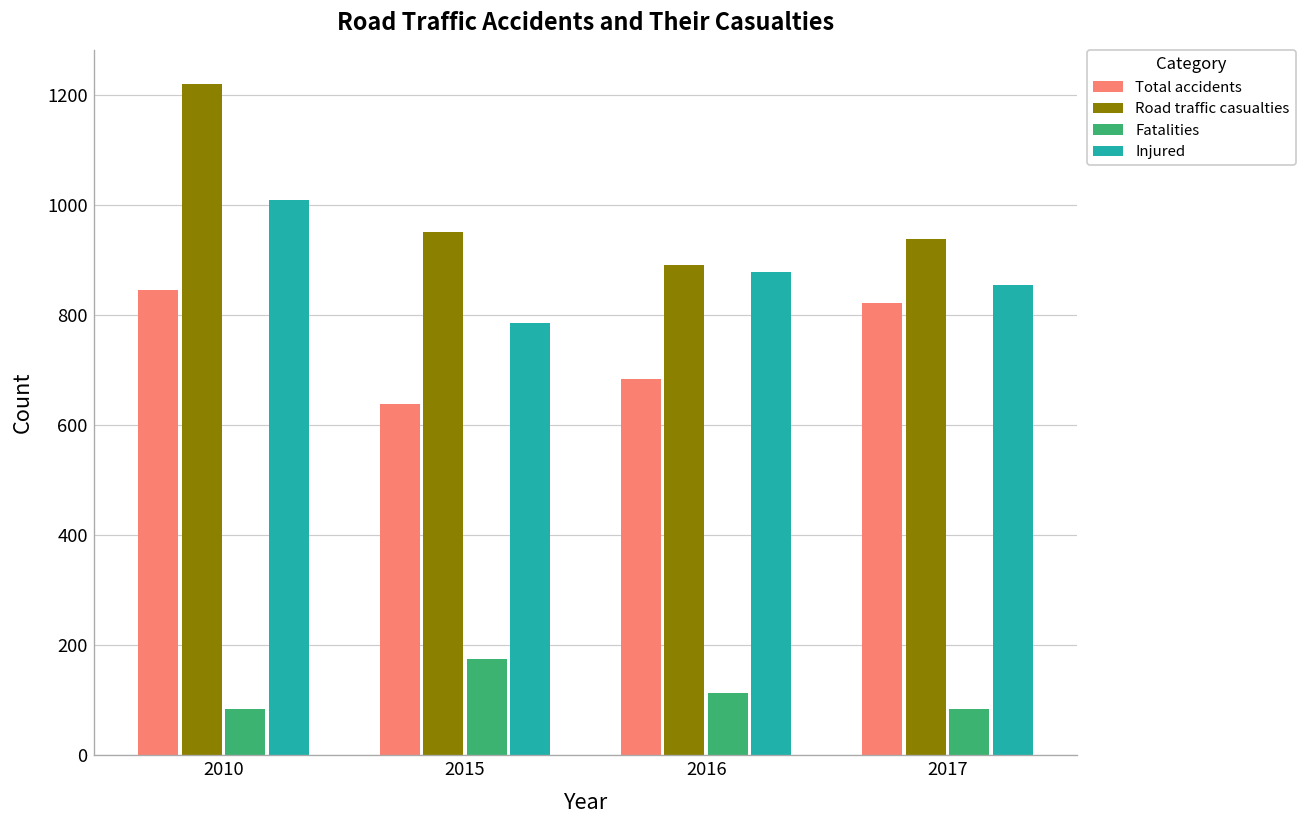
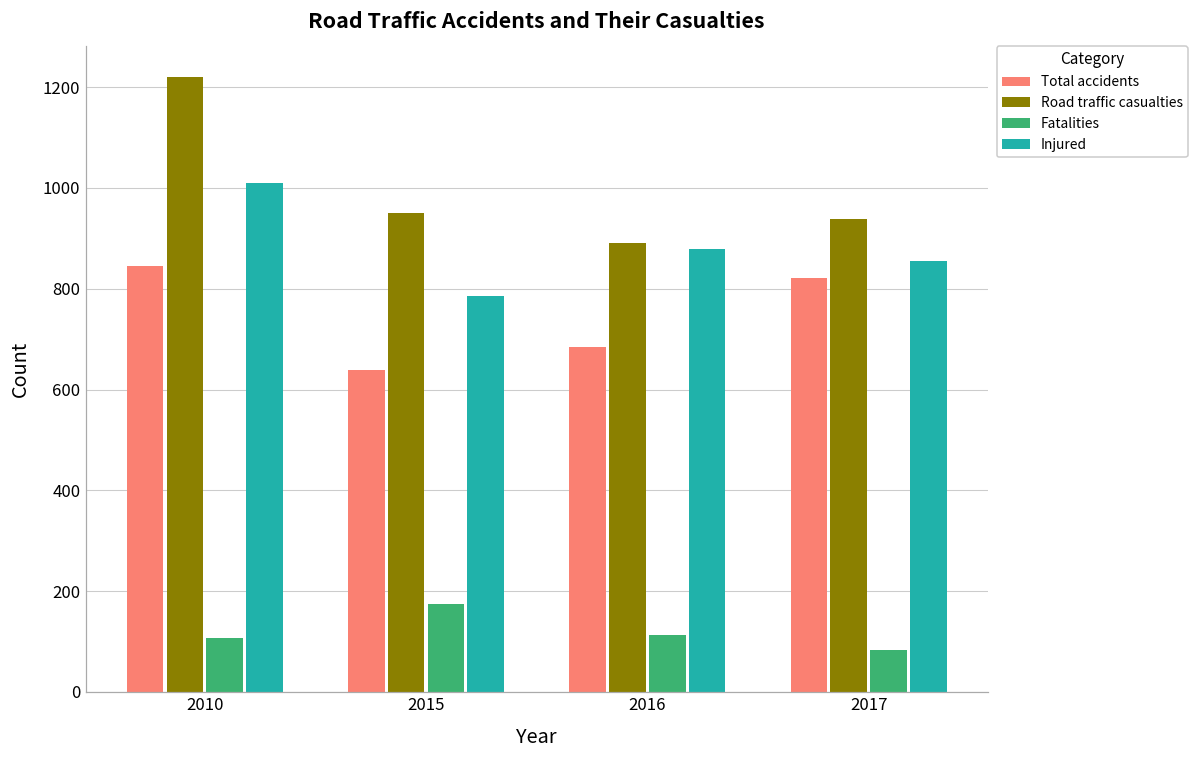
Fatalities, 2010: 80 -> 110
